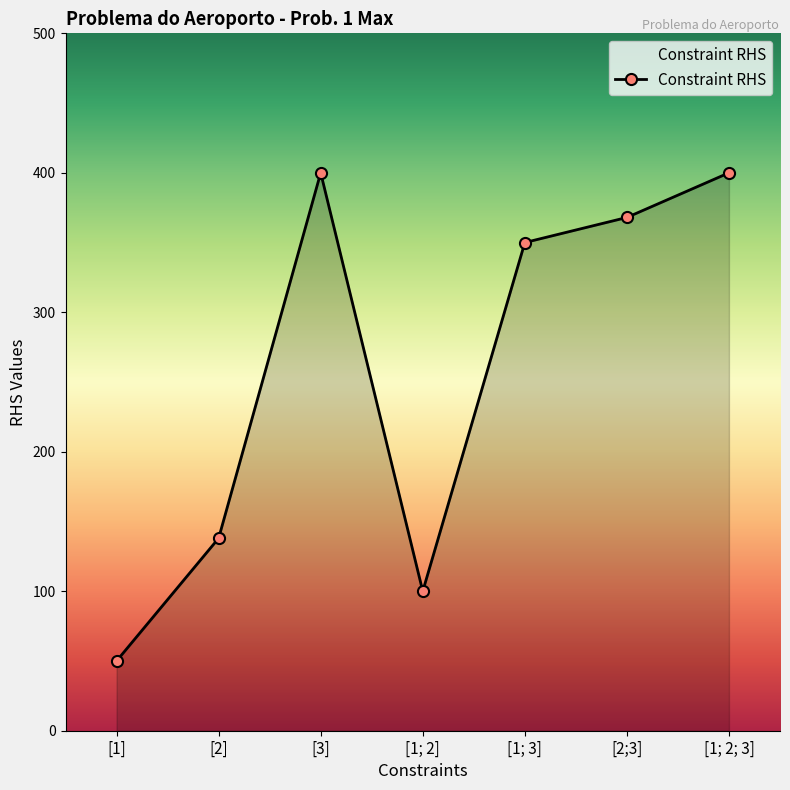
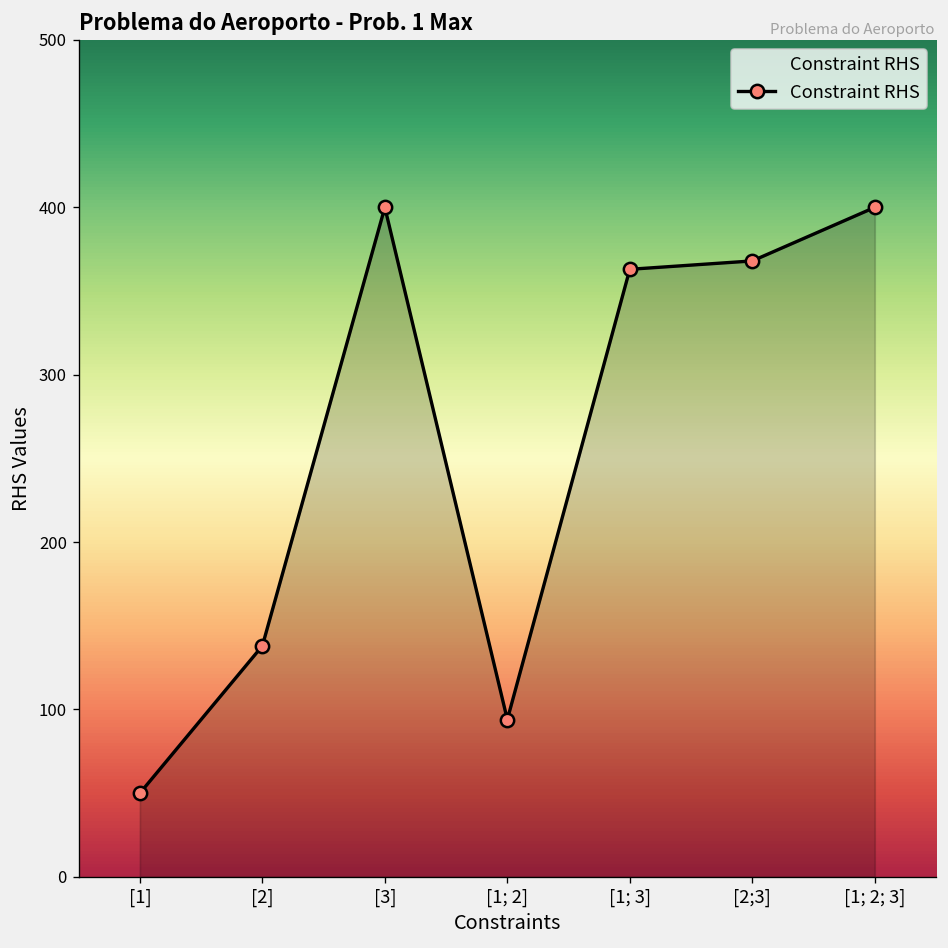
[1; 2]: 100 -> 94
[1; 3]: 350 -> 363
